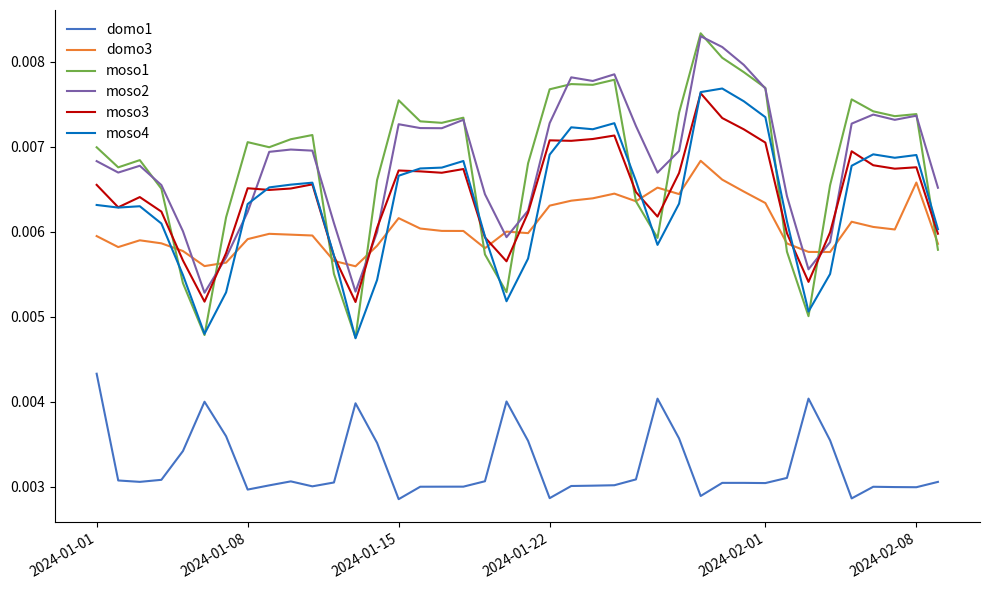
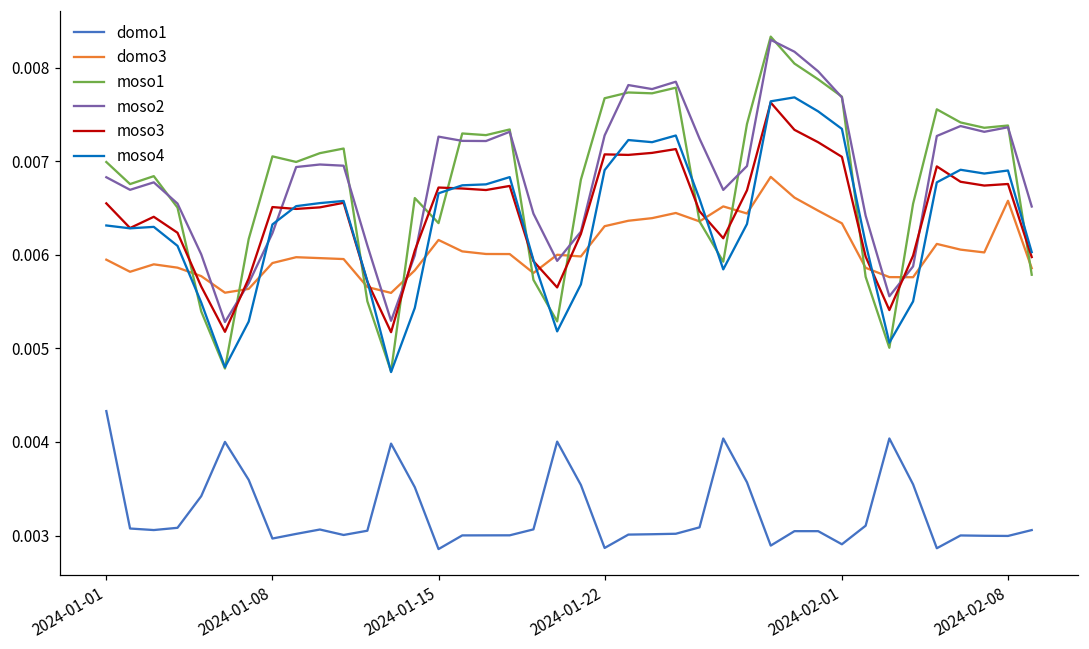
moso1, 2024-01-15: 0.0075 -> 0.0063
domo1, 2024-02-01: 0.0030 -> 0.0029
